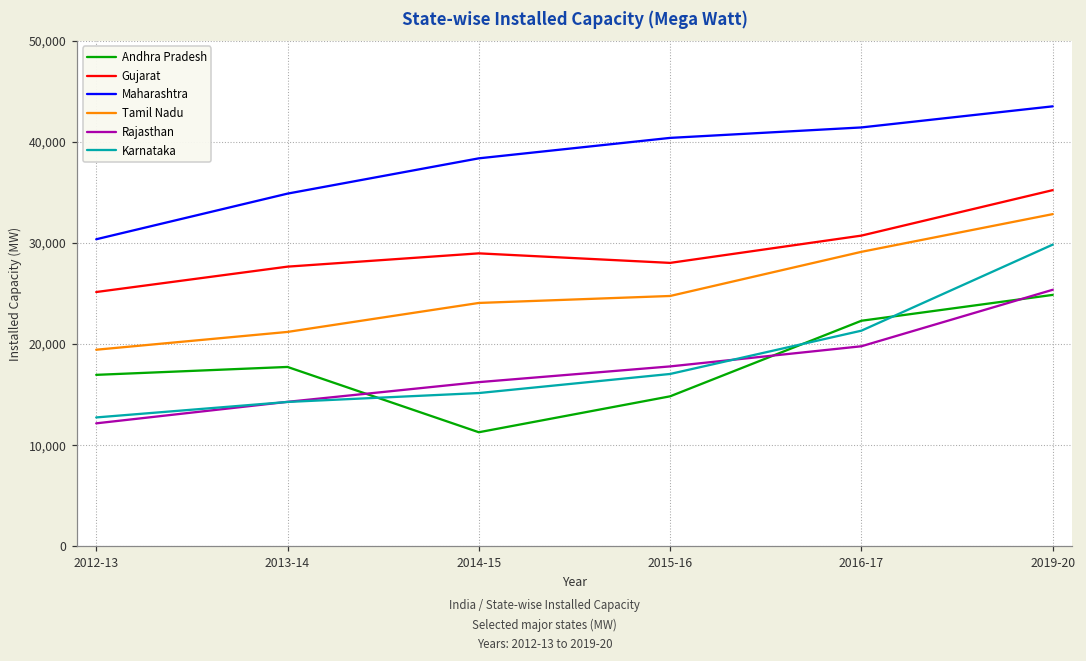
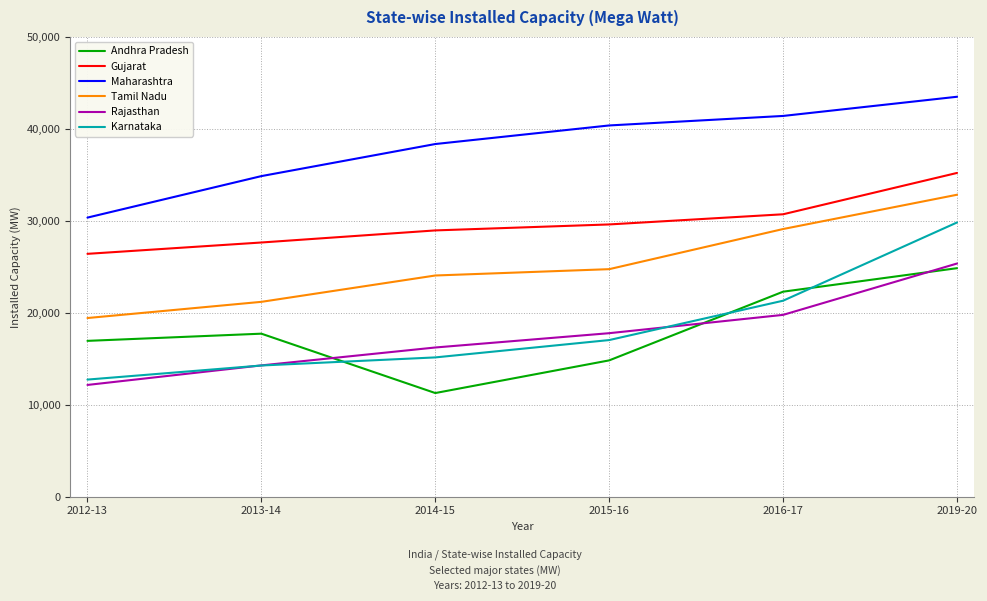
Gujarat, 2012-13: 25,000 -> 26,000
Gujarat, 2015-16: 28,000 -> 30,000
